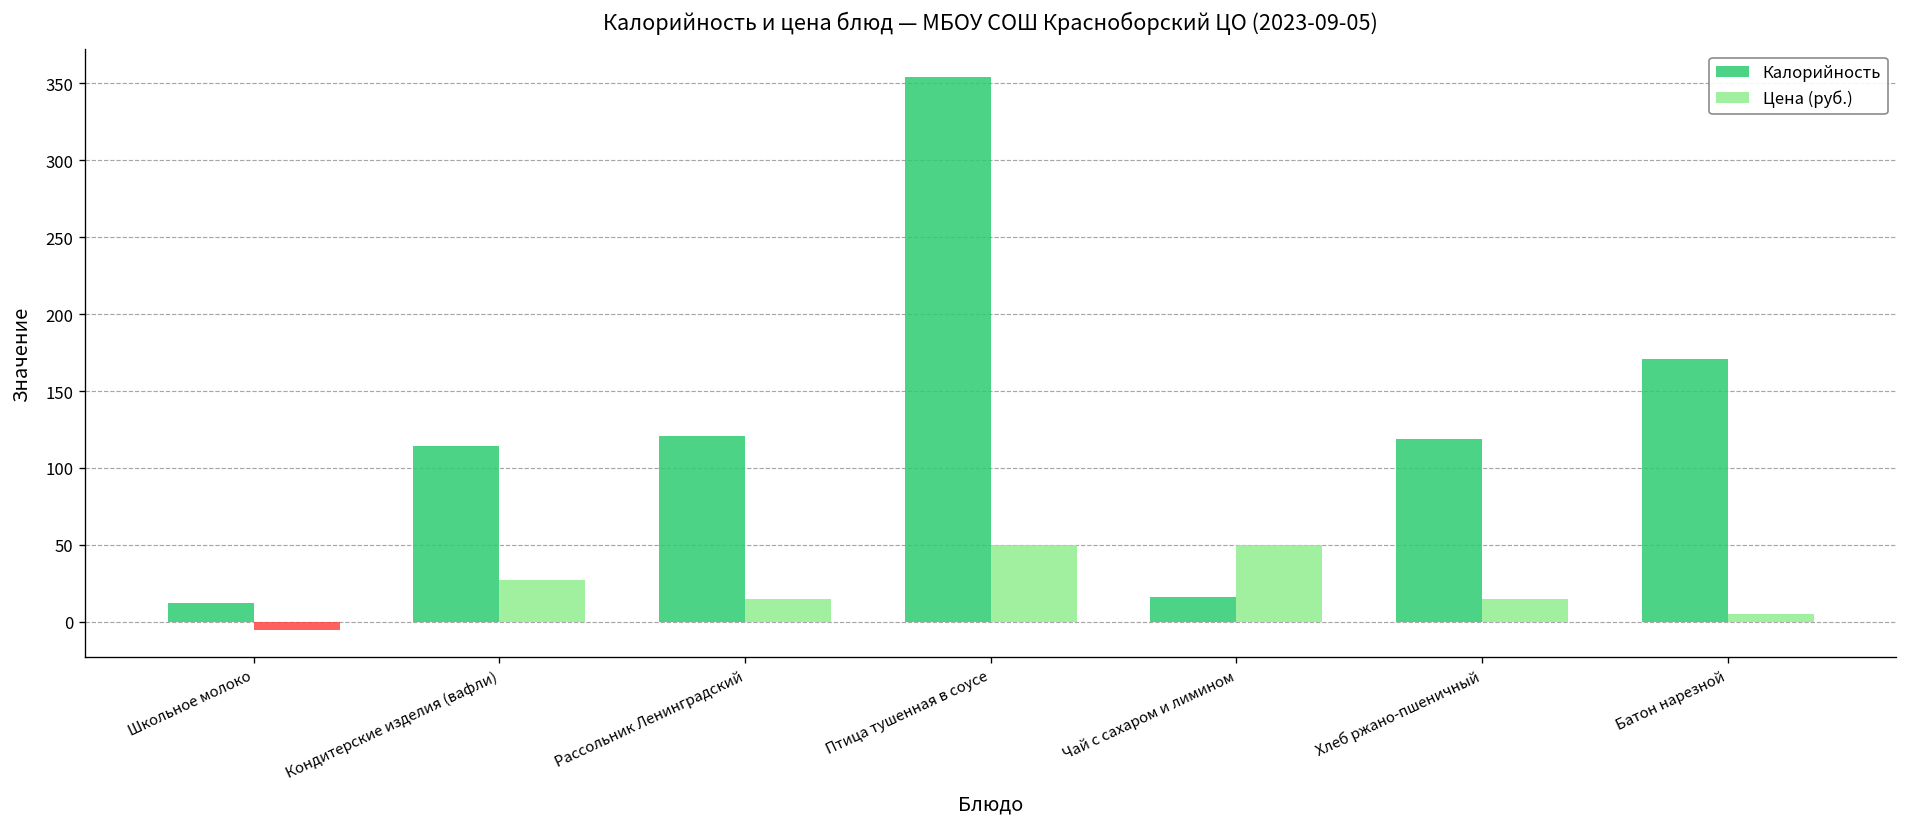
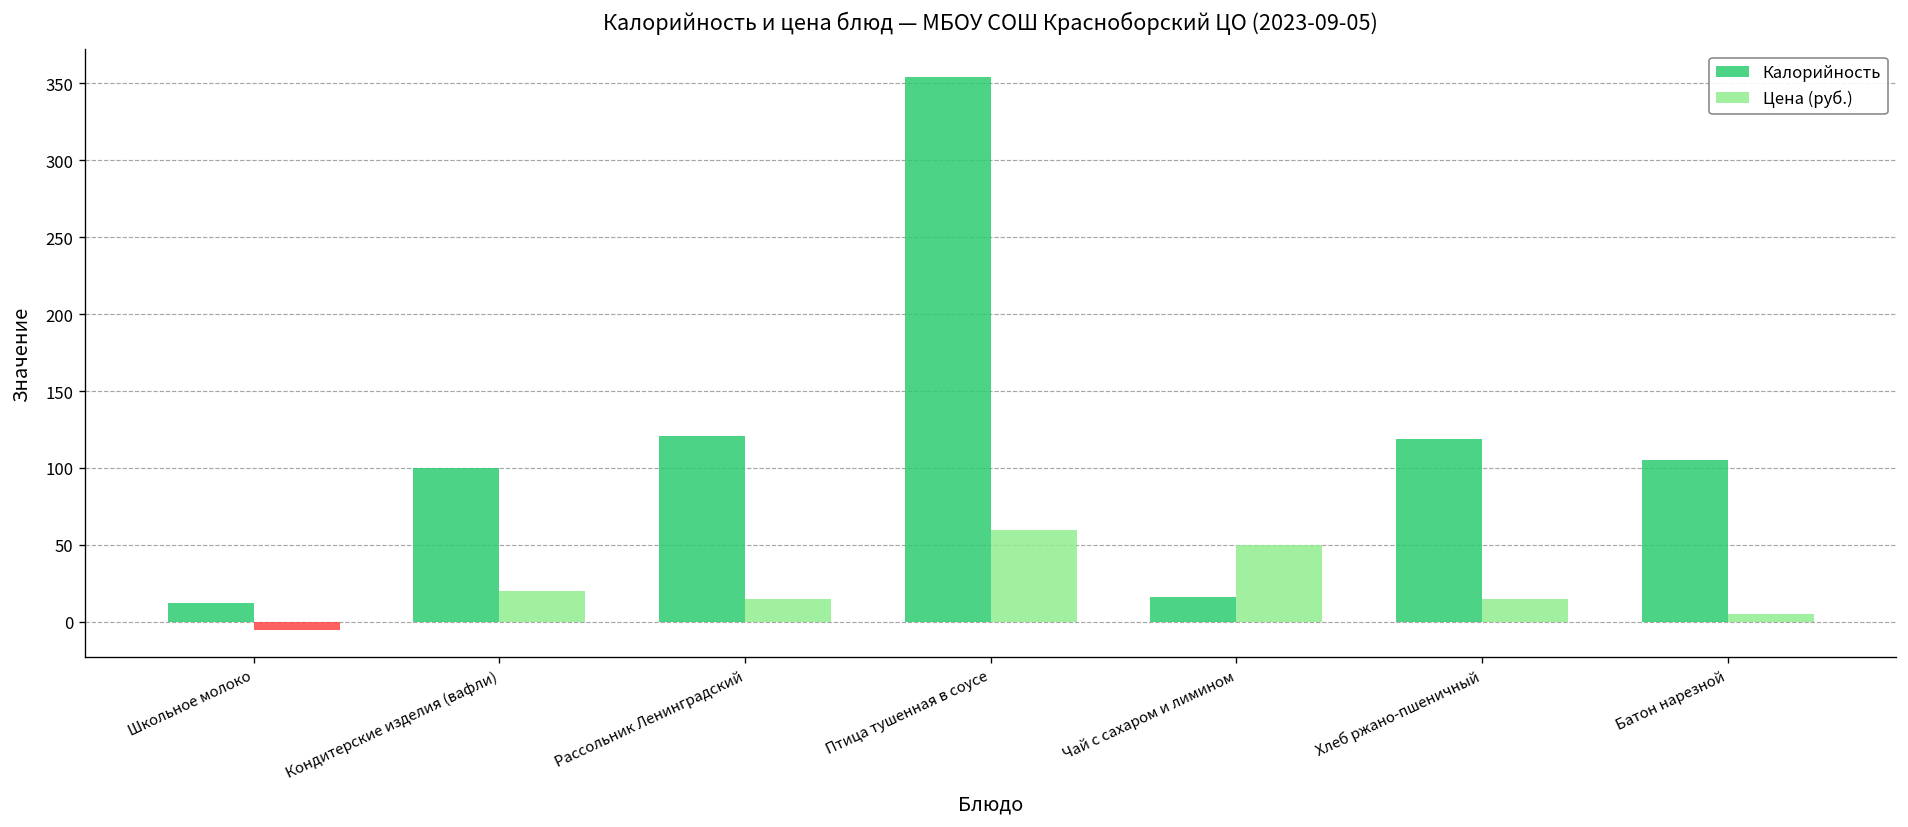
Калорийность, Кондитерские изделия (вафли): 114 -> 100
Цена (руб.), Кондитерские изделия (вафли): 27 -> 20
Цена (руб.), Птица тушенная в соусе: 50 -> 60
Калорийность, Батон нарезной: 171 -> 105
